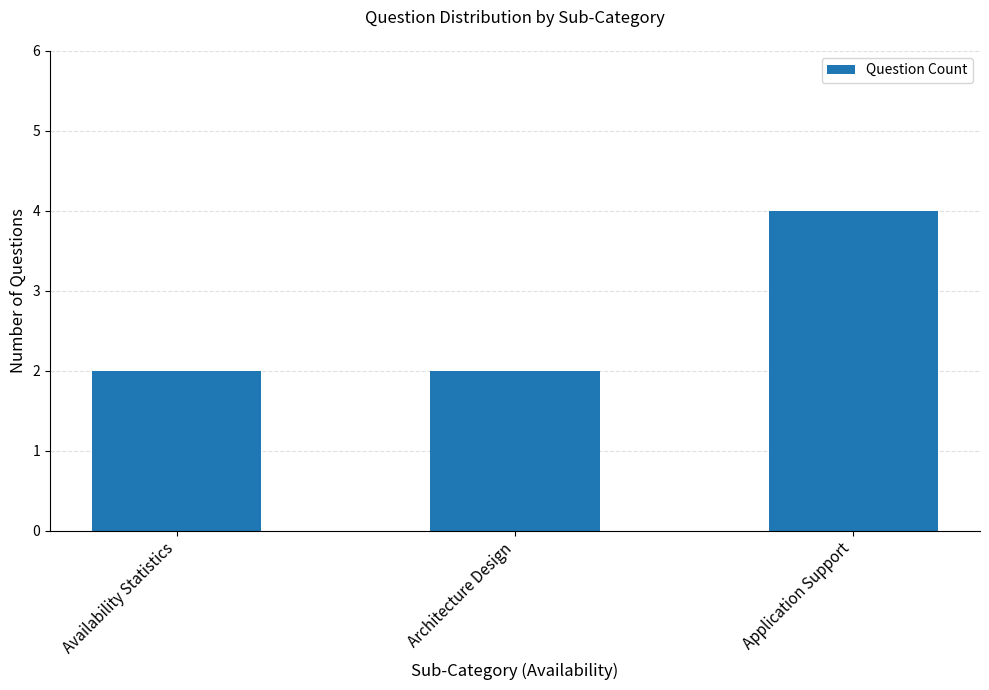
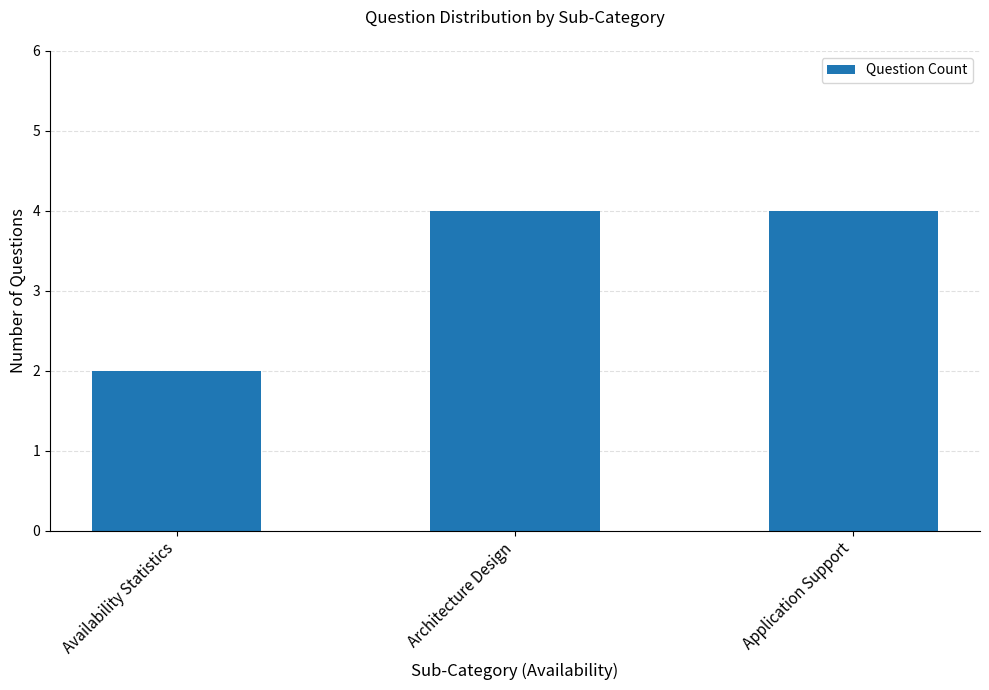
Architecture Design: 2 -> 4
